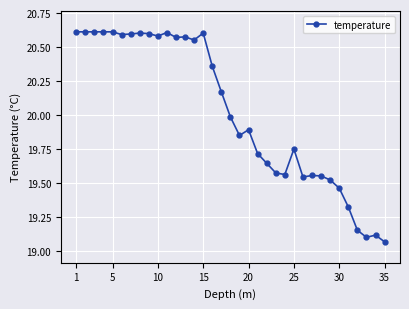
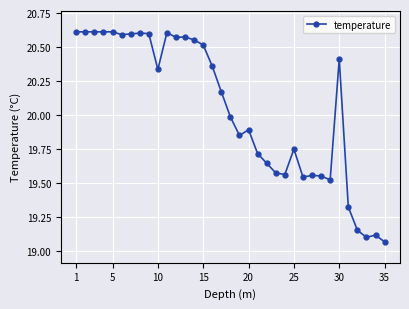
10: 20.58 -> 20.34
15: 20.60 -> 20.52
30: 19.46 -> 20.41
